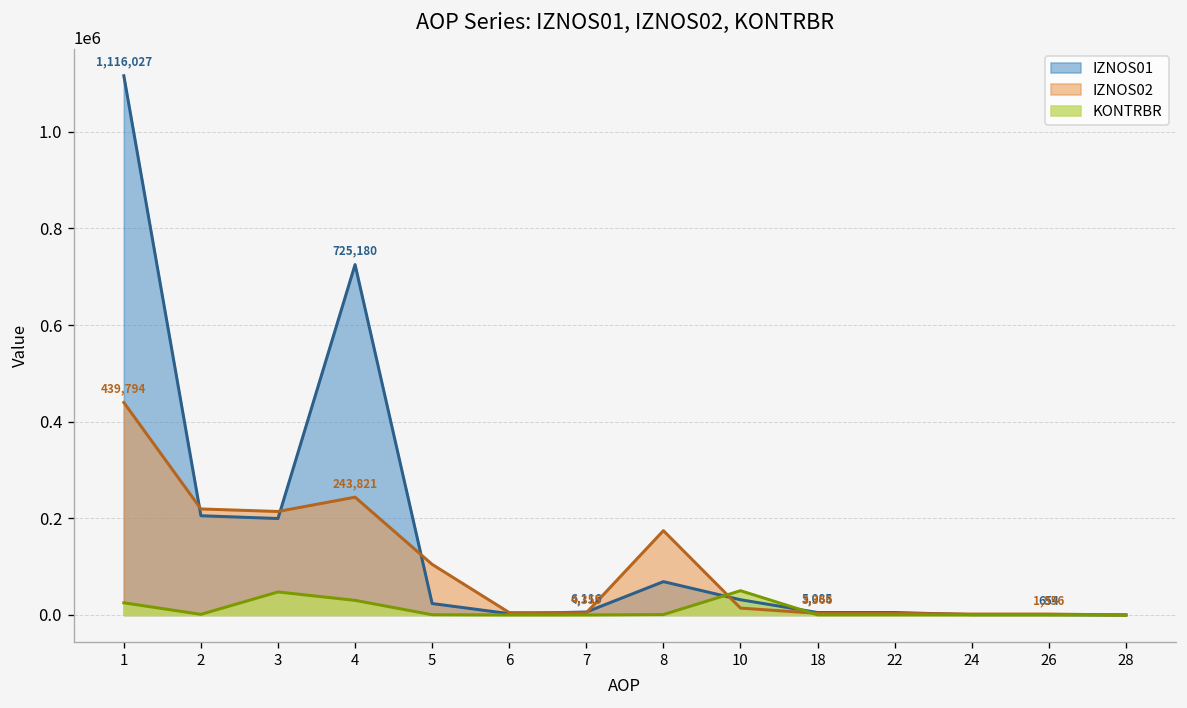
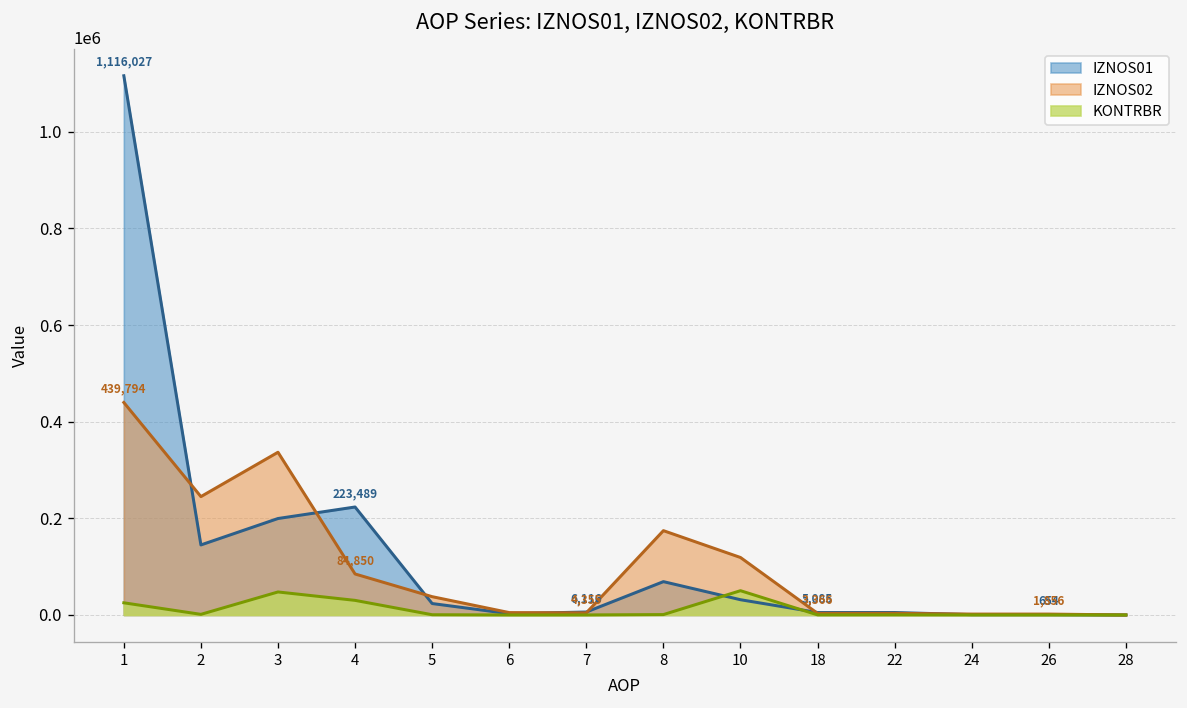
IZNOS01, 2: 210000 -> 140000
IZNOS02, 2: 220000 -> 250000
IZNOS02, 3: 210000 -> 340000
IZNOS01, 4: 725,180 -> 223,489
IZNOS02, 4: 243,821 -> 84,850
IZNOS02, 5: 100000 -> 40000
IZNOS02, 10: 10000 -> 120000
